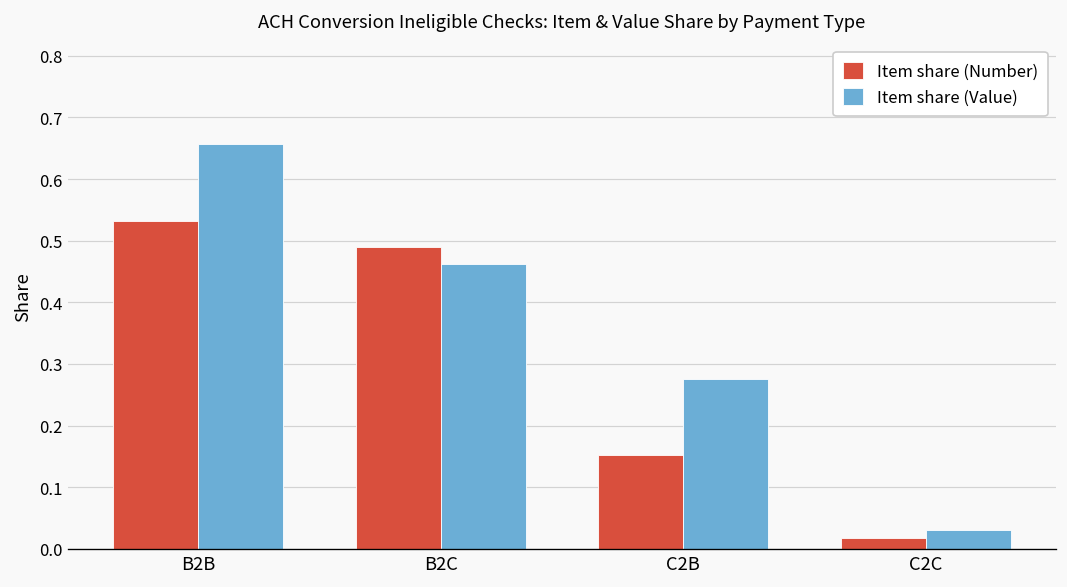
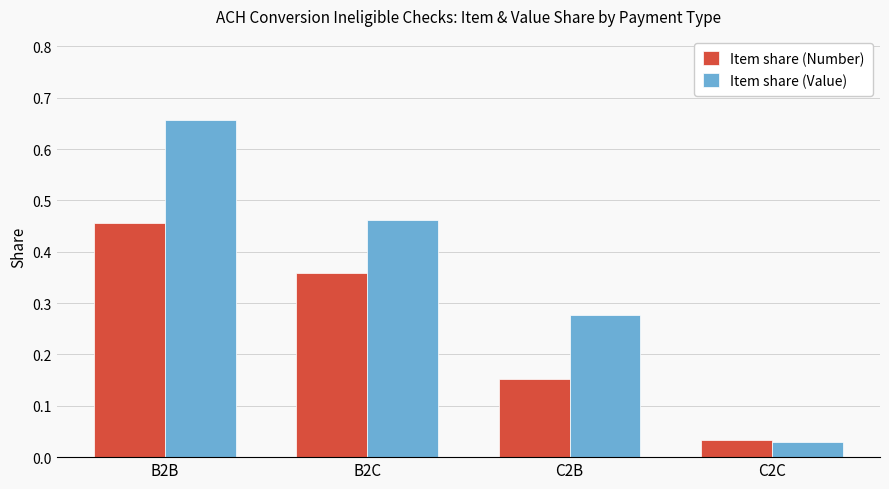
Item share (Number), B2B: 0.53 -> 0.46
Item share (Number), B2C: 0.49 -> 0.36
Item share (Number), C2C: 0.02 -> 0.03
